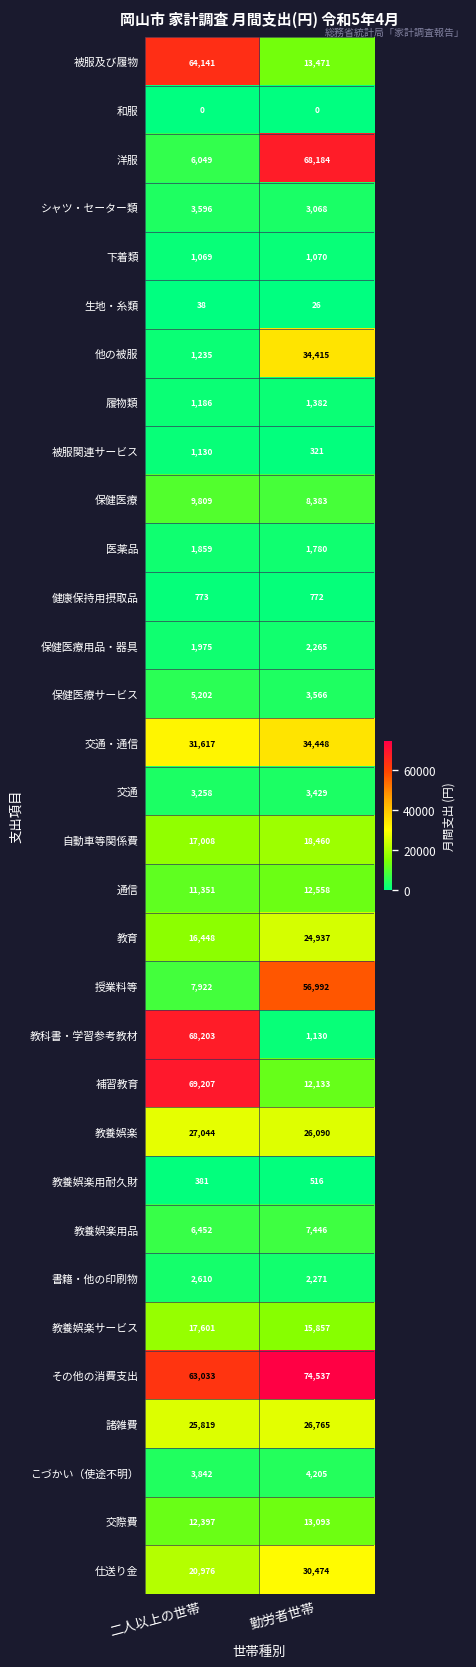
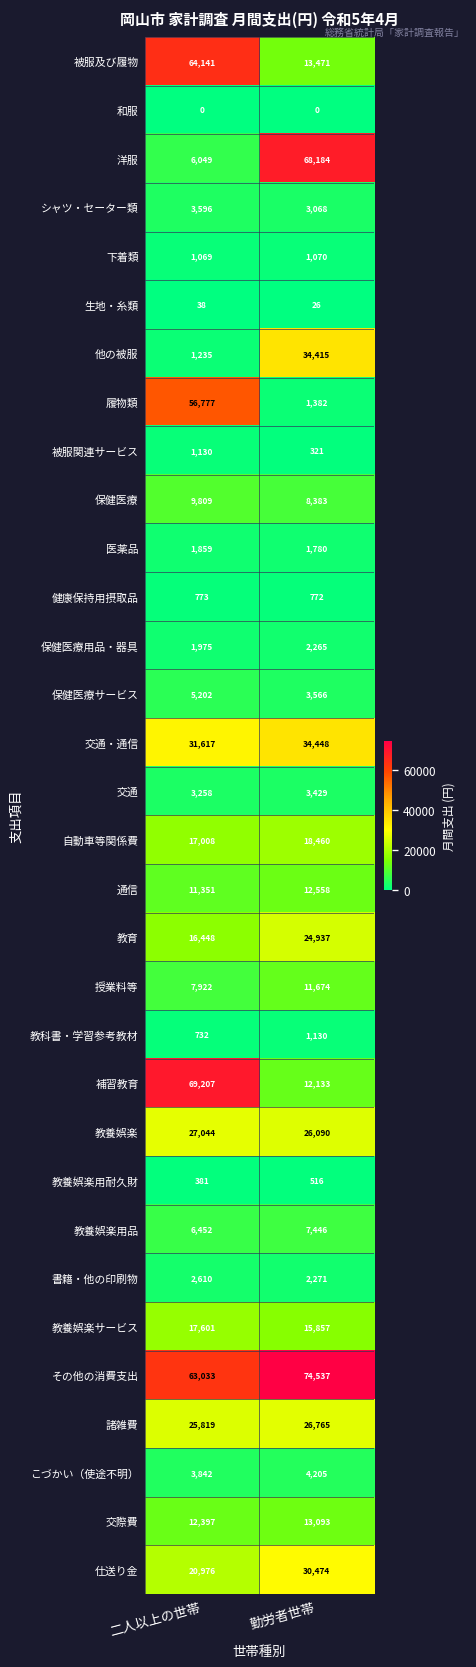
履物類, 二人以上の世帯: 1,186 -> 56,777
授業料等, 勤労者世帯: 56,992 -> 11,674
教科書・学習参考教材, 二人以上の世帯: 68,203 -> 732
